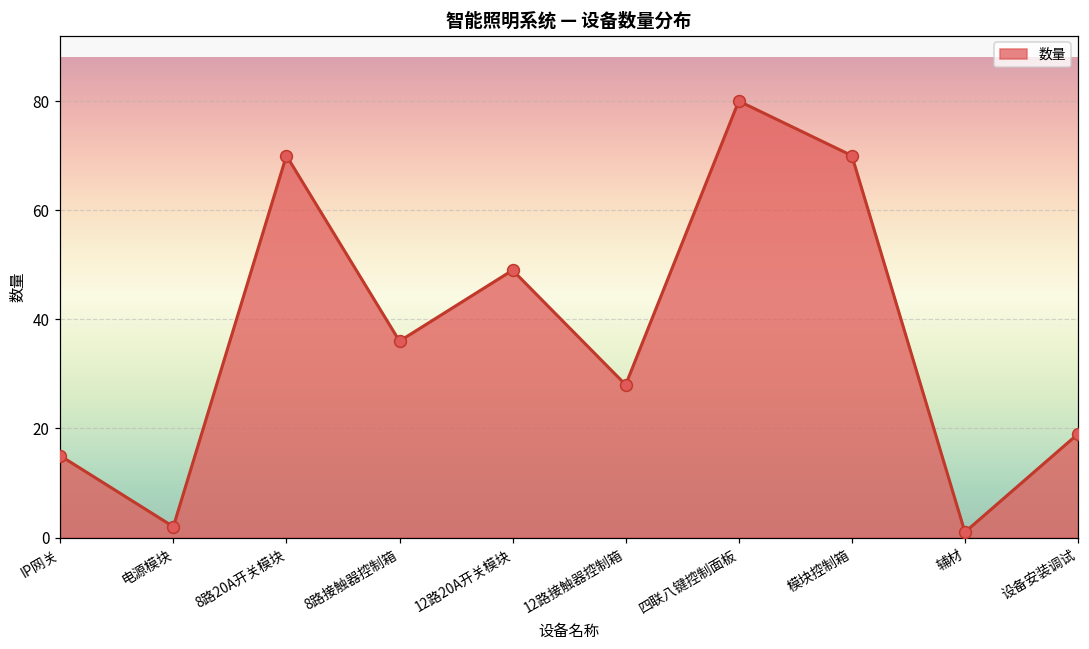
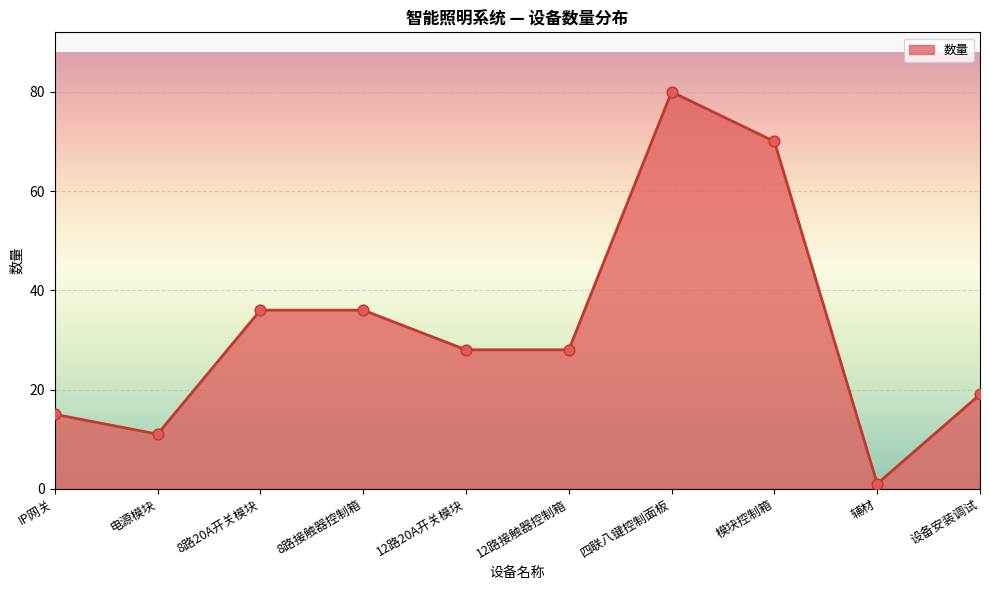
电源模块: 2 -> 11
8路20A开关模块: 70 -> 36
12路20A开关模块: 49 -> 28
